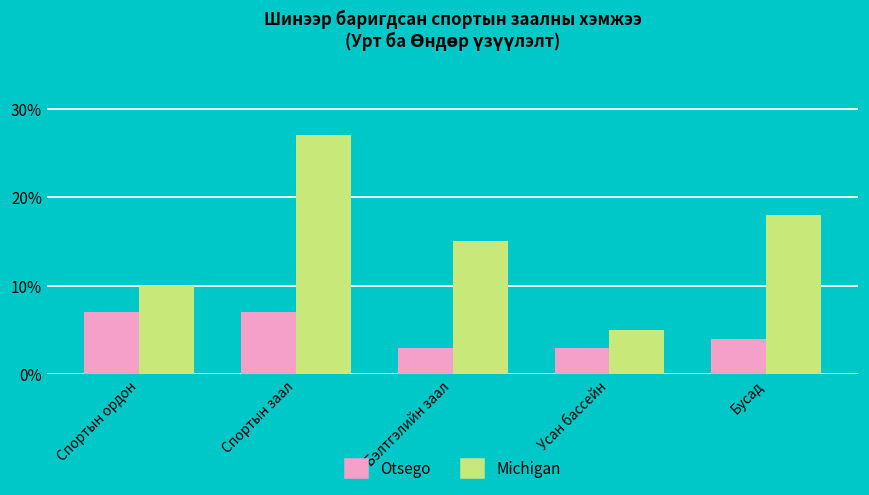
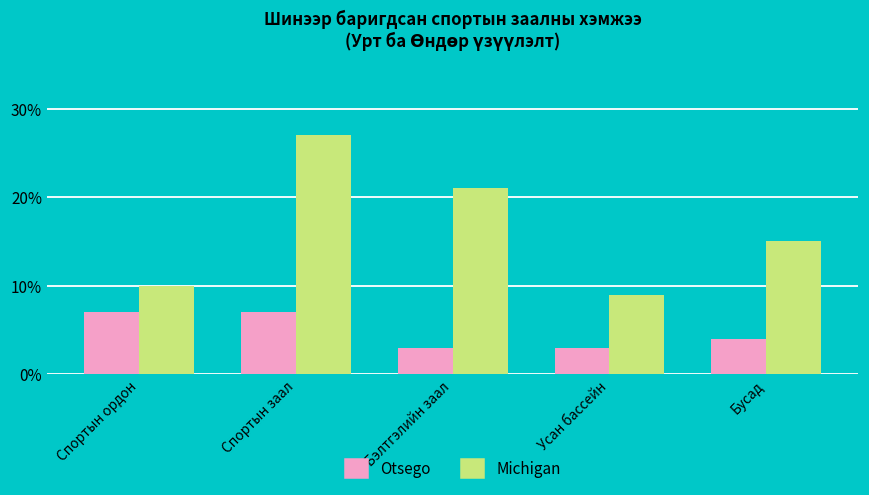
Michigan, Бэлтгэлийн заал: 15% -> 21%
Michigan, Усан бассейн: 5% -> 9%
Michigan, Бусад: 18% -> 15%
